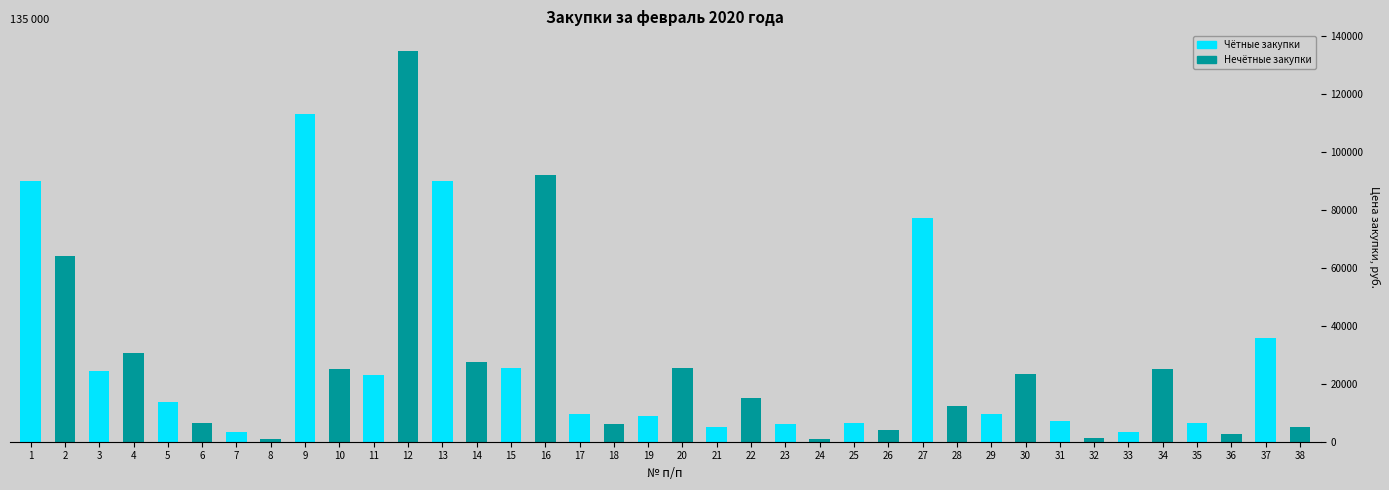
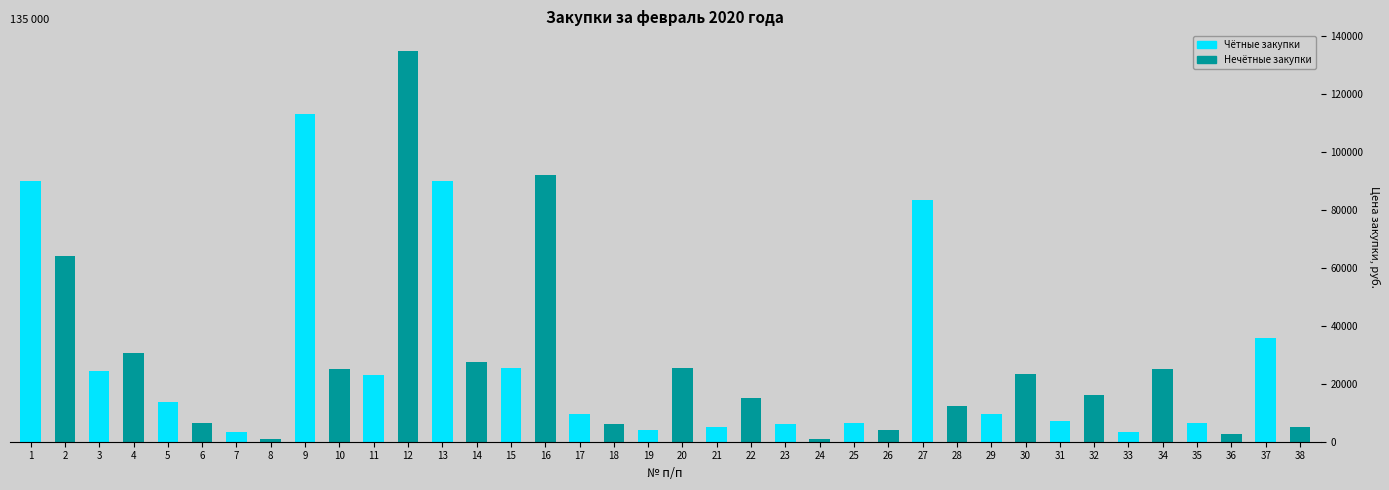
19: 9000 -> 4000
27: 77000 -> 83000
32: 1000 -> 16000
